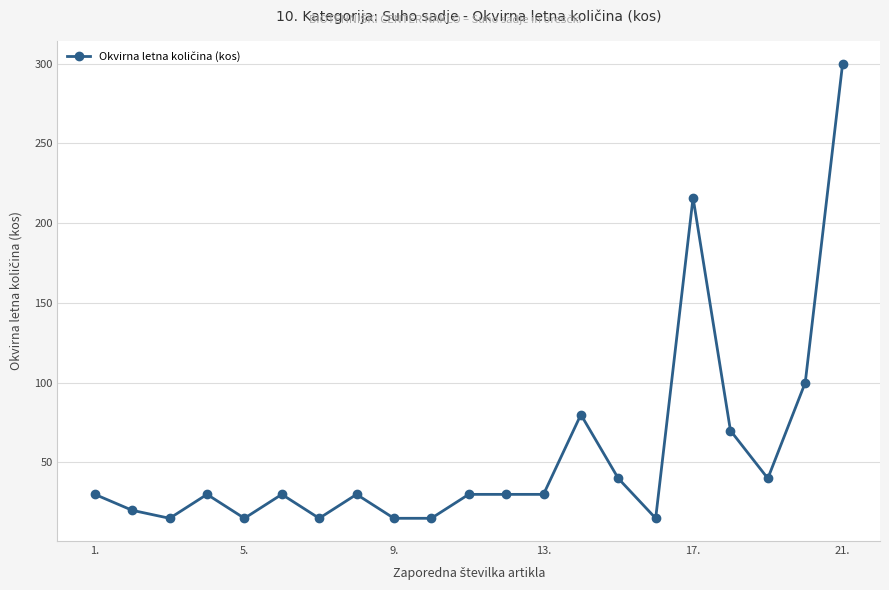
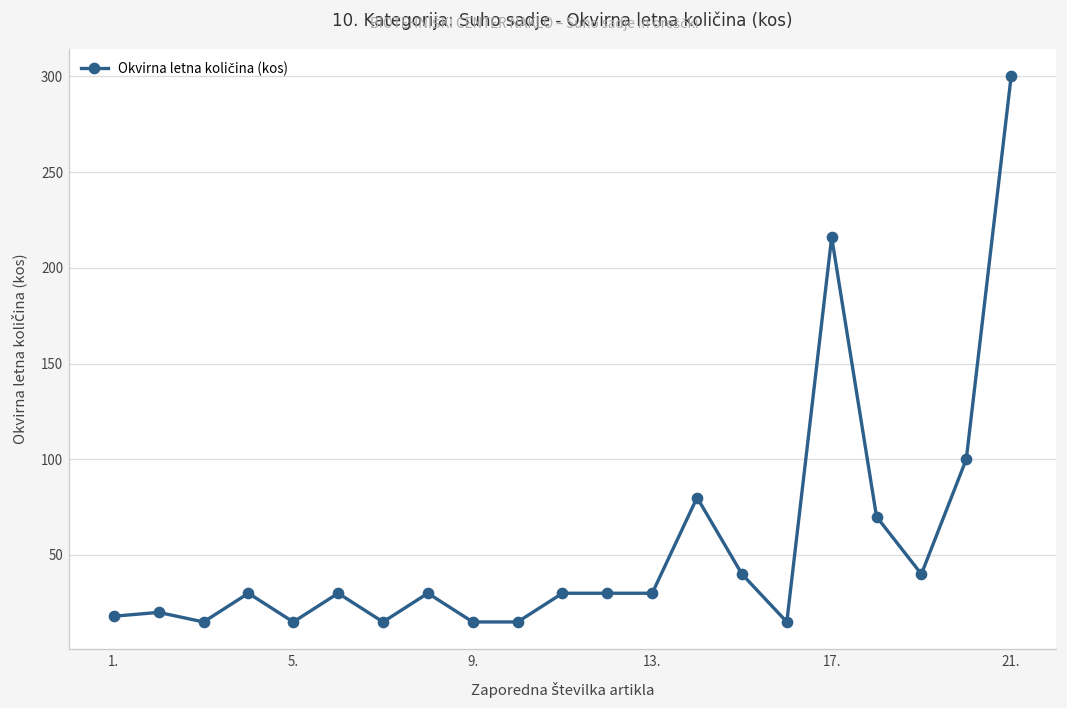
1.: 30 -> 18
